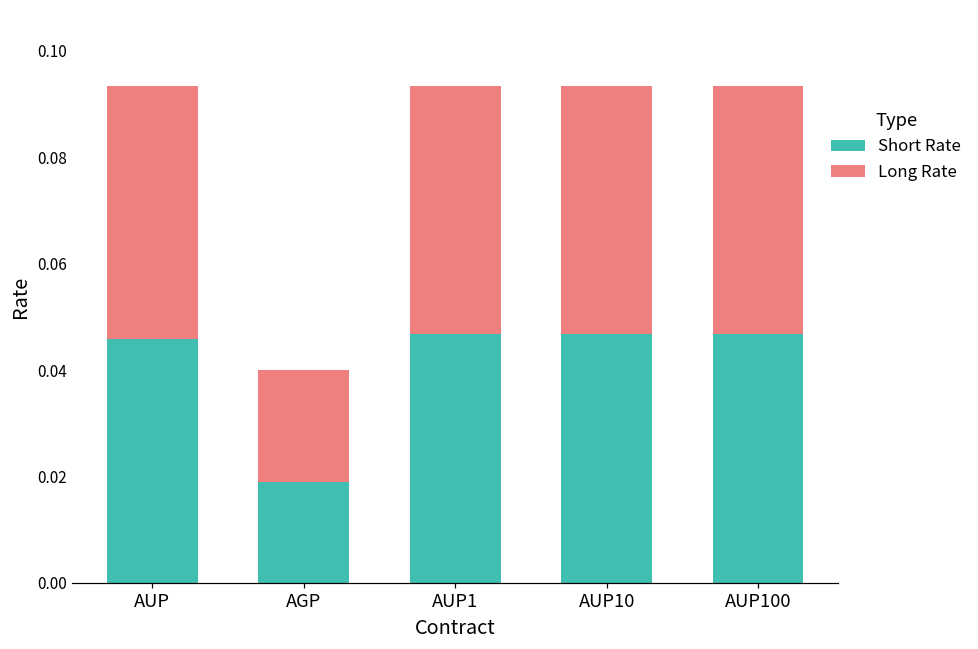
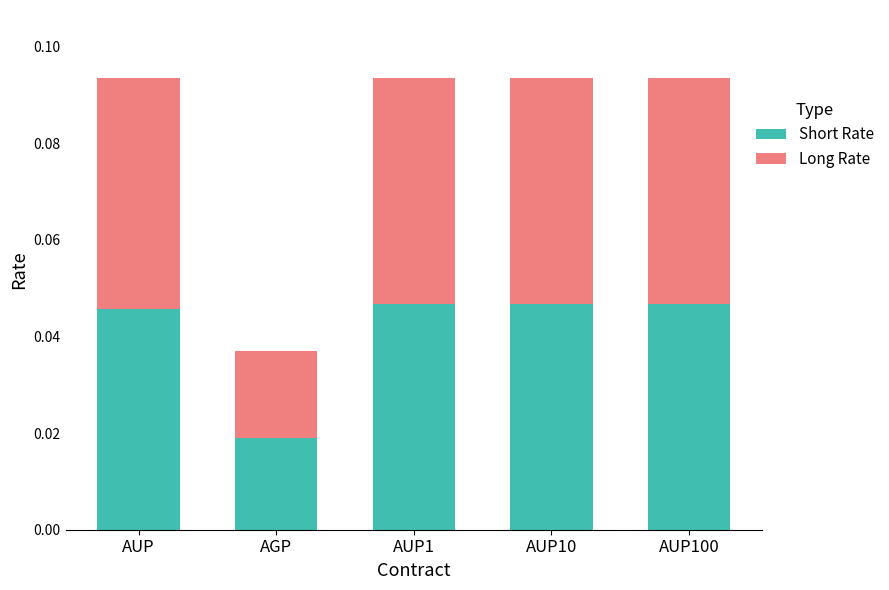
Long Rate, AGP: 0.021 -> 0.018
